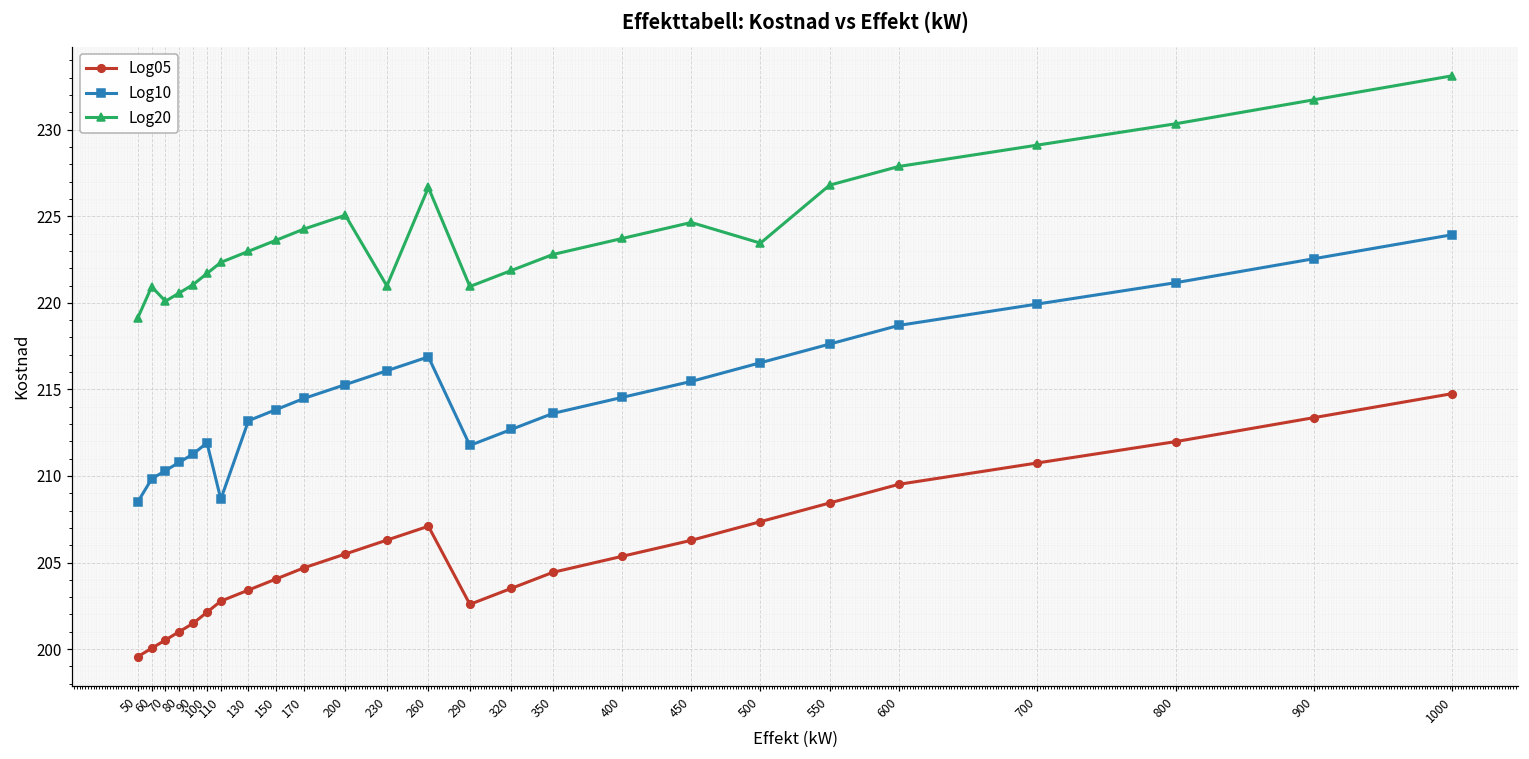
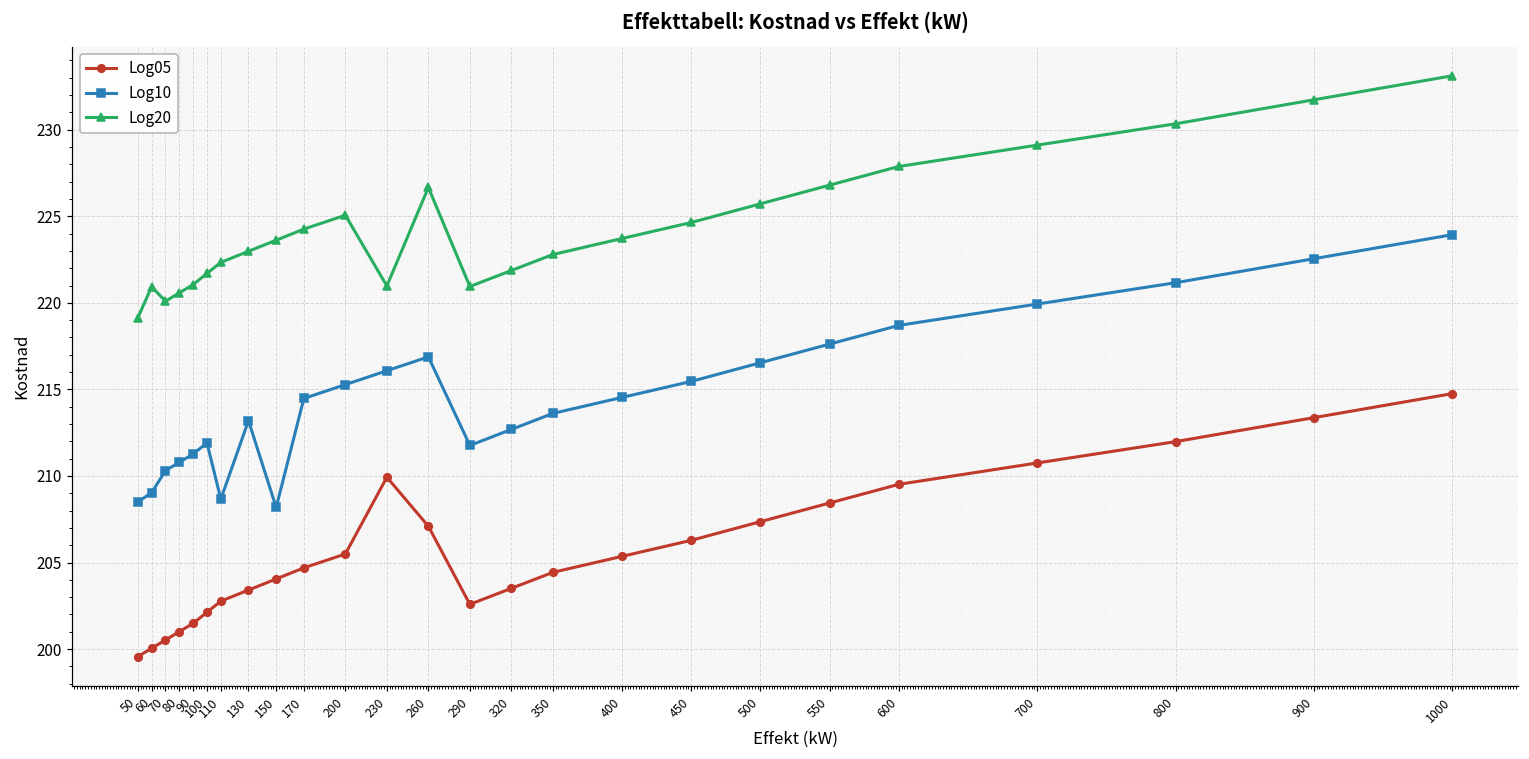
Log10, 60: 209.8 -> 209.0
Log10, 150: 213.8 -> 208.2
Log05, 230: 206.3 -> 209.9
Log20, 500: 223.5 -> 225.7
